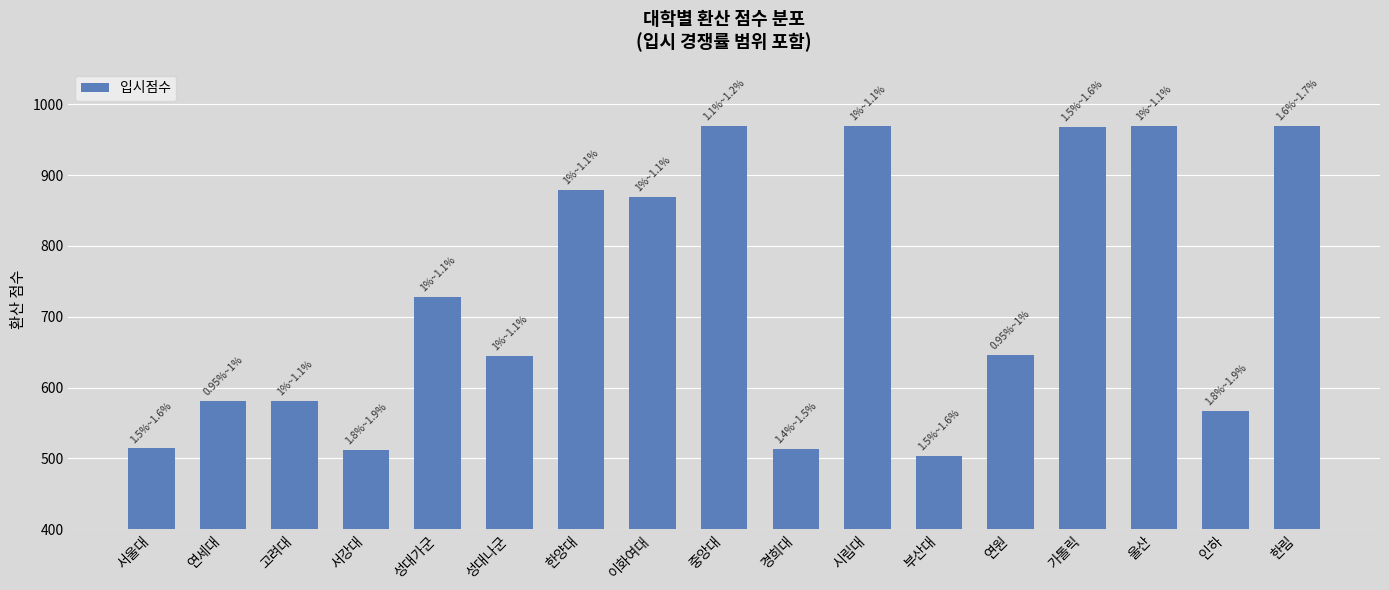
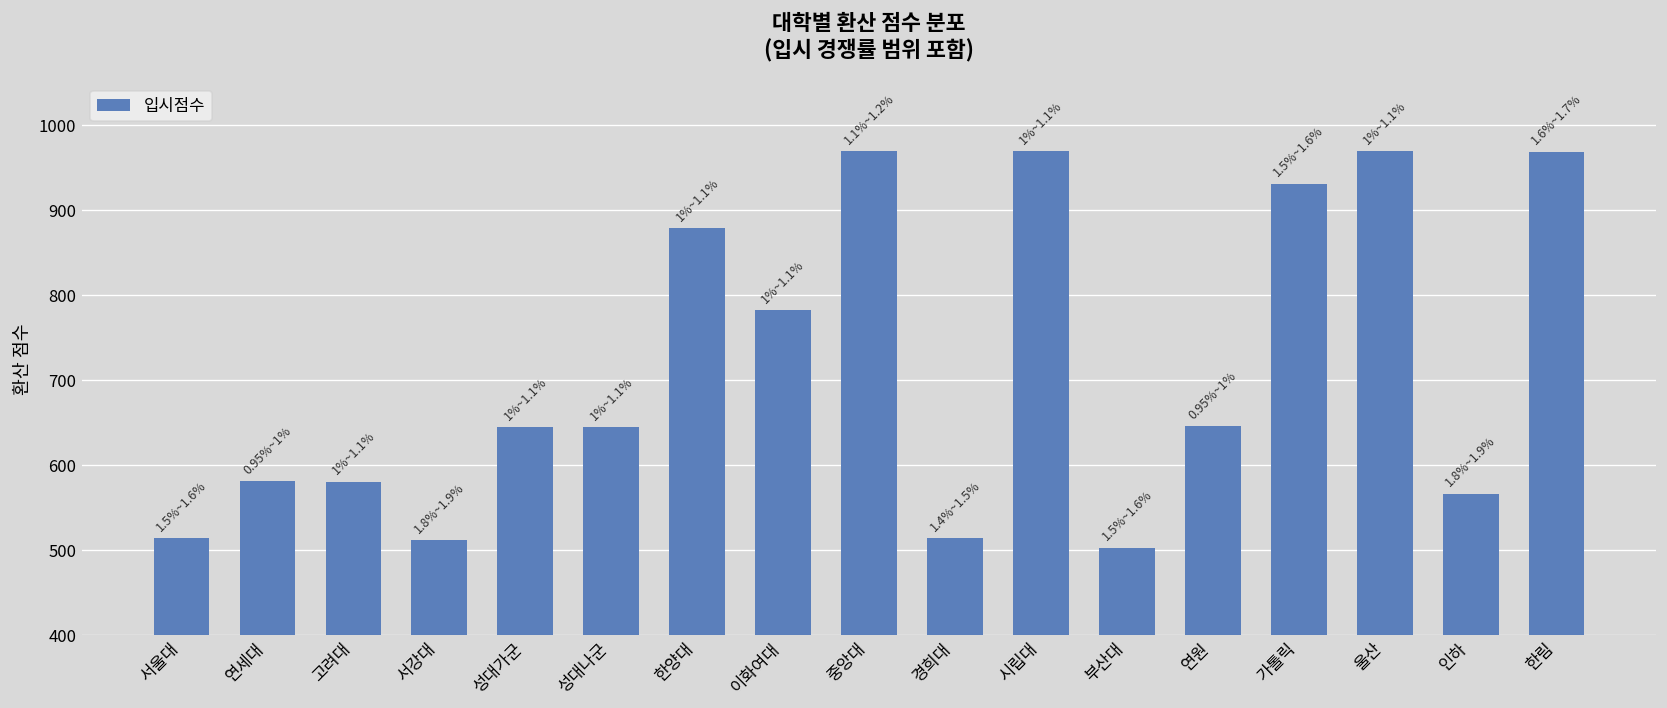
성대가군: 730 -> 640
이화여대: 870 -> 780
가톨릭: 970 -> 930
